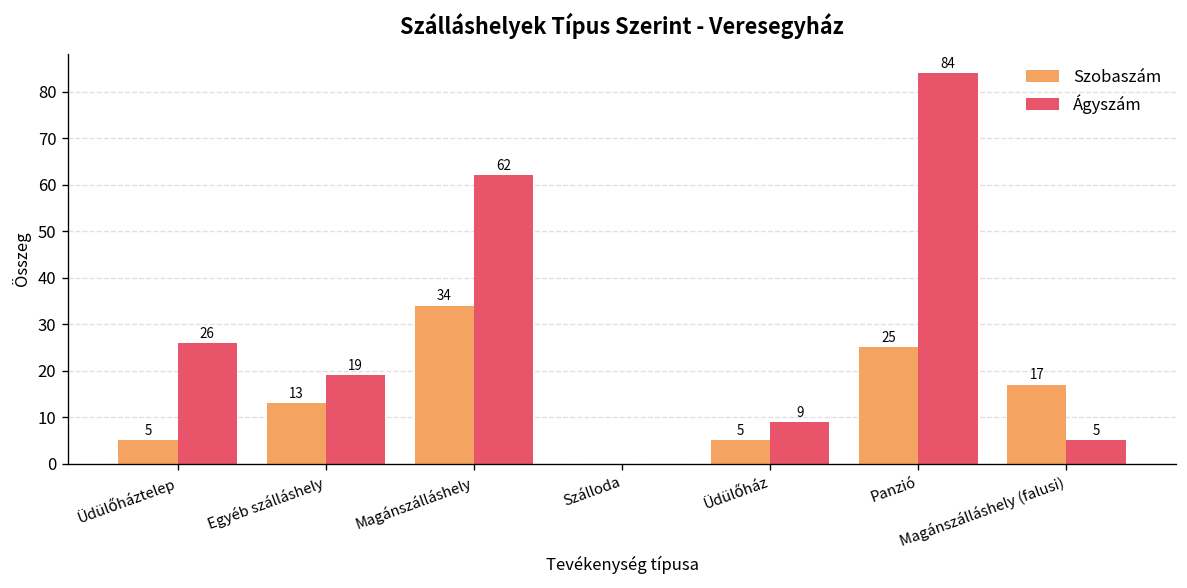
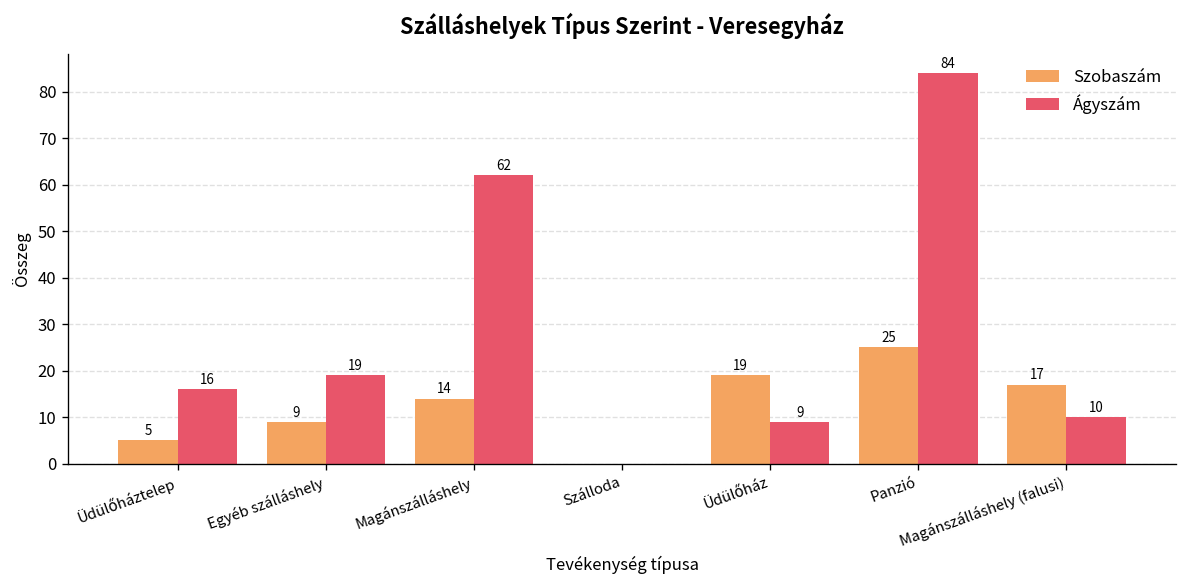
Ágyszám, Üdülőháztelep: 26 -> 16
Szobaszám, Egyéb szálláshely: 13 -> 9
Szobaszám, Magánszálláshely: 34 -> 14
Szobaszám, Üdülőház: 5 -> 19
Ágyszám, Magánszálláshely (falusi): 5 -> 10
